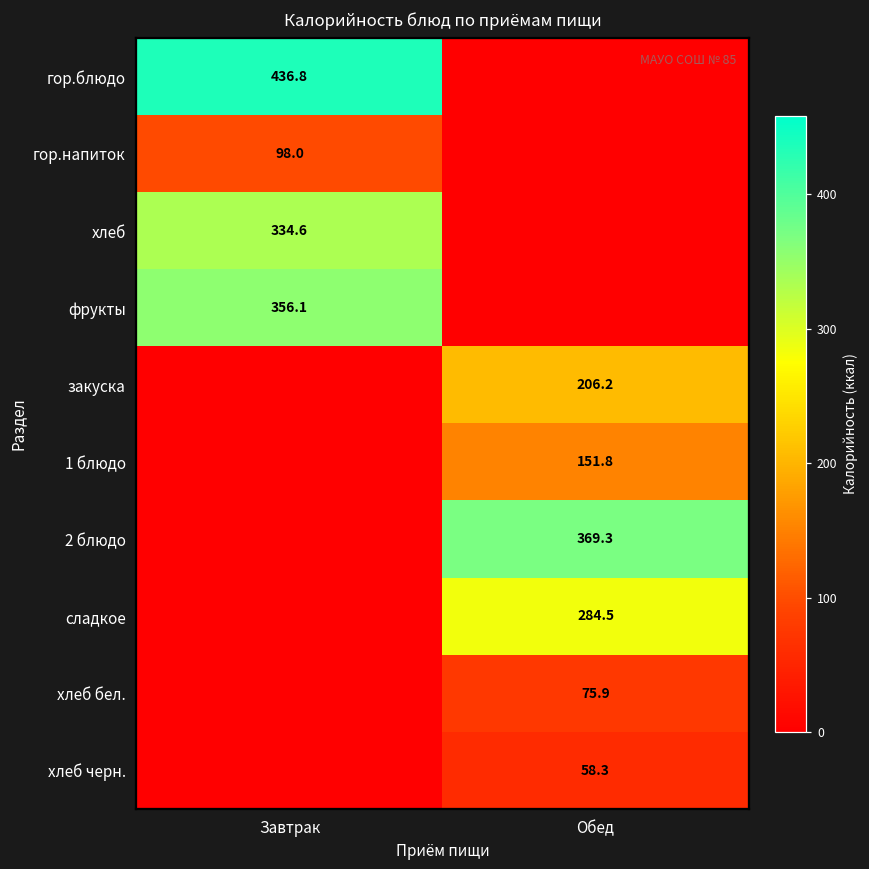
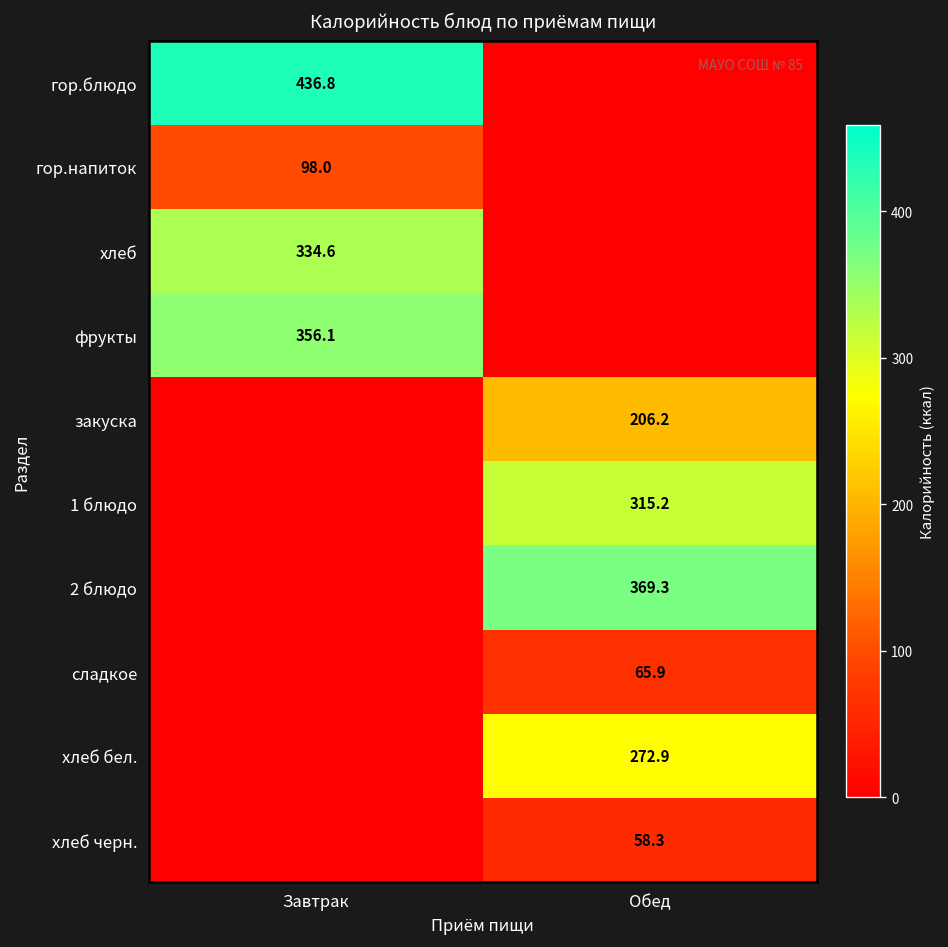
1 блюдо, Обед: 151.8 -> 315.2
сладкое, Обед: 284.5 -> 65.9
хлеб бел., Обед: 75.9 -> 272.9
